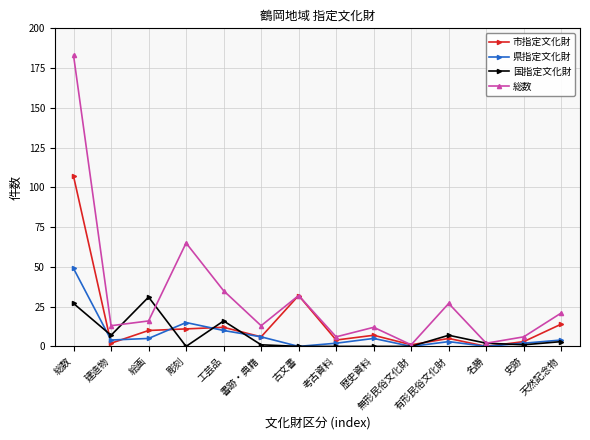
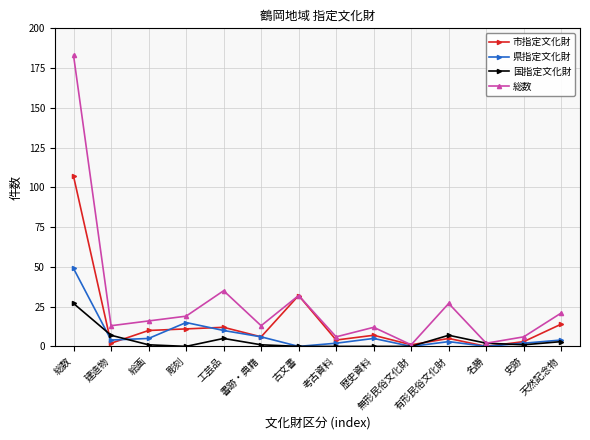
国指定文化財, 絵画: 31 -> 1
総数, 彫刻: 65 -> 19
国指定文化財, 工芸品: 16 -> 5
